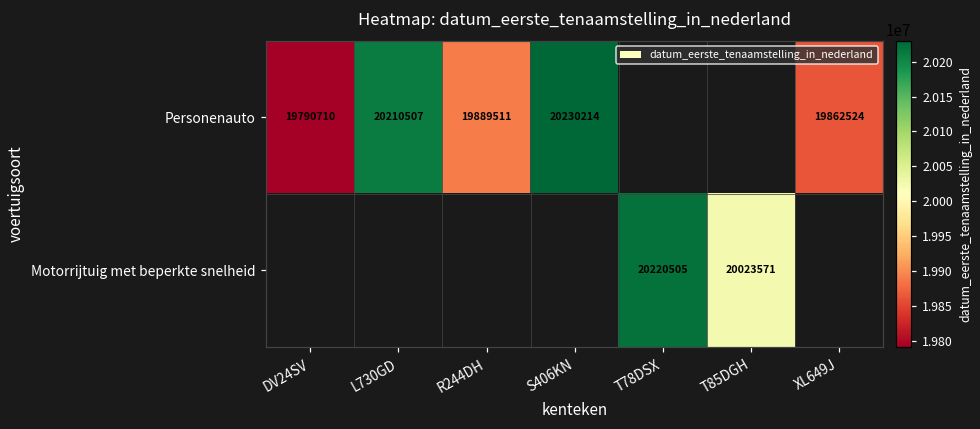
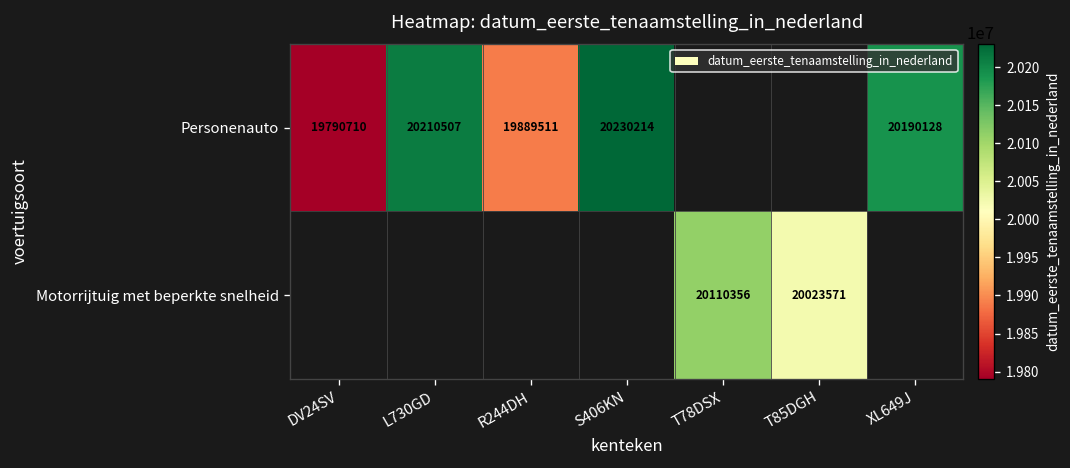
Personenauto, XL649J: 19862524 -> 20190128
Motorrijtuig met beperkte snelheid, T78DSX: 20220505 -> 20110356
